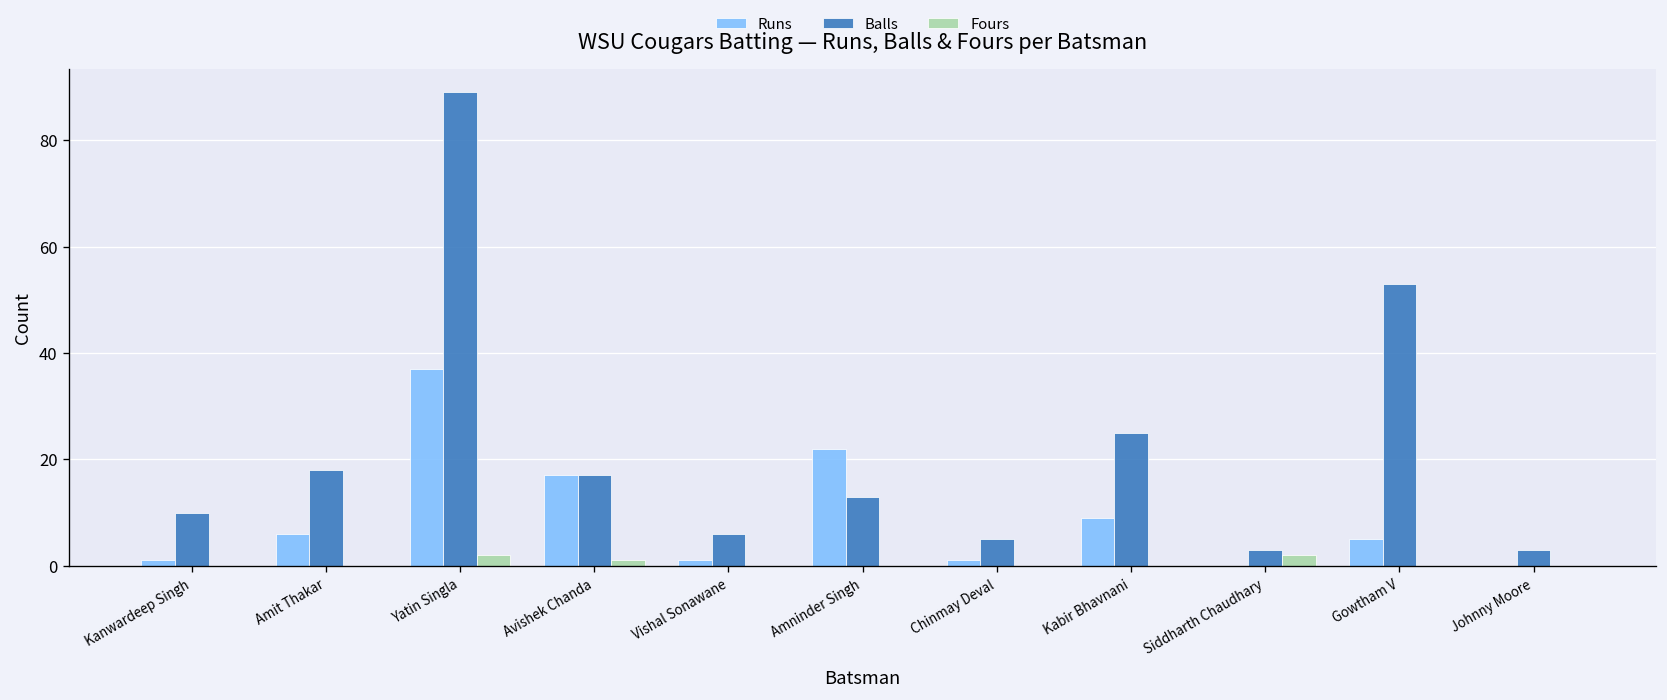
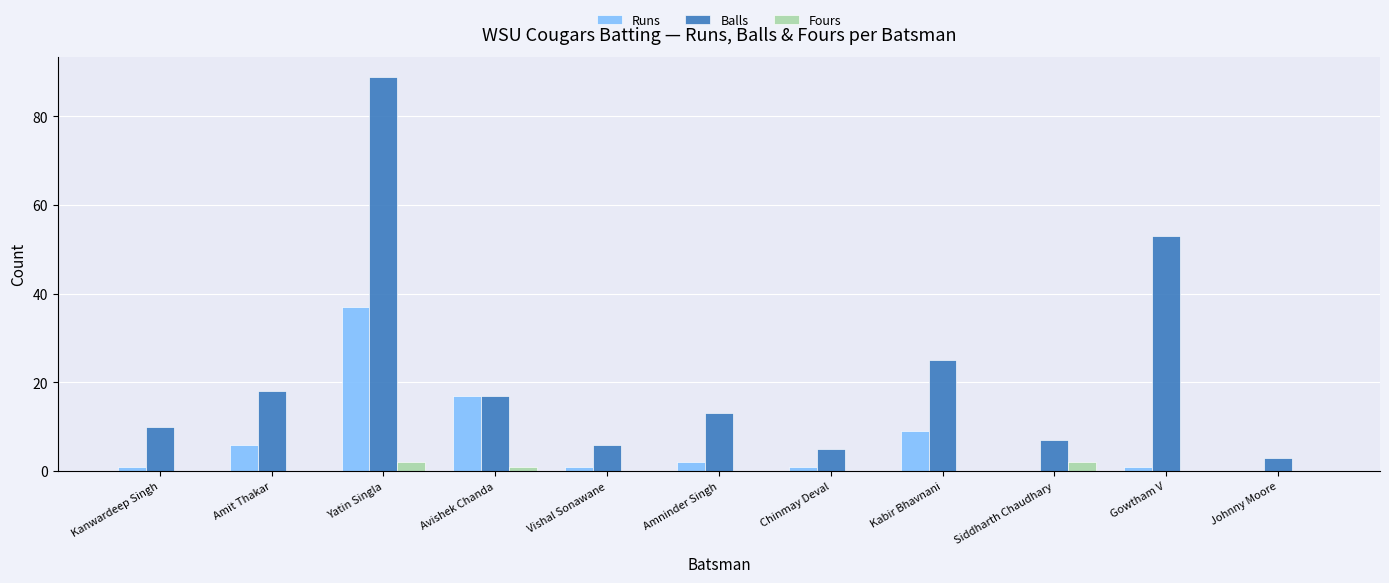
Runs, Amninder Singh: 22 -> 2
Balls, Siddharth Chaudhary: 3 -> 7
Runs, Gowtham V: 5 -> 1
